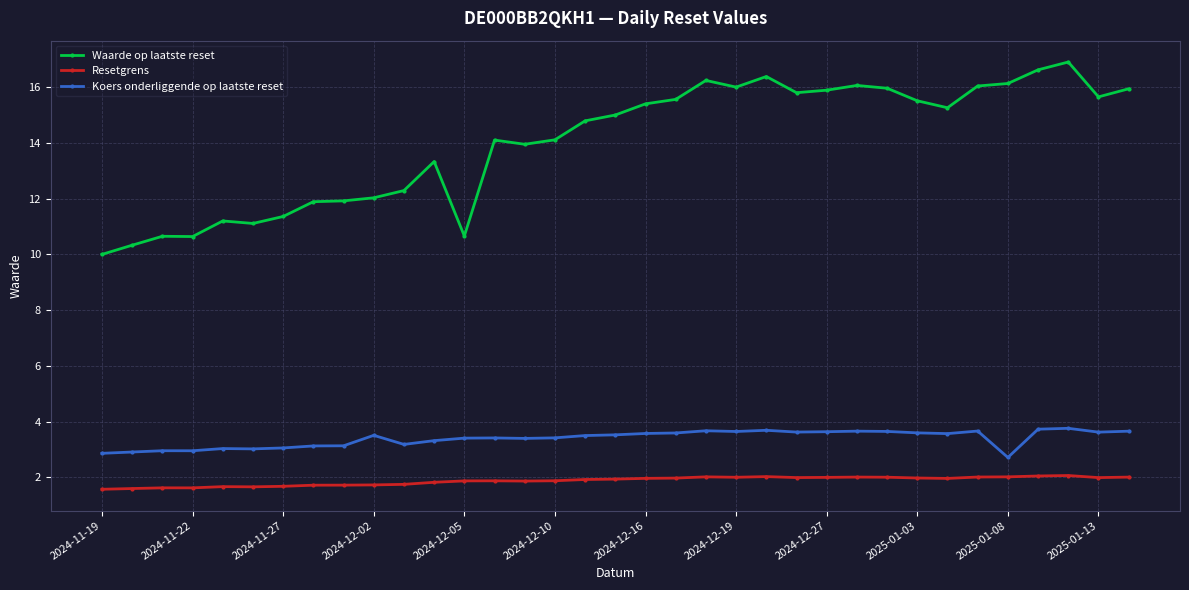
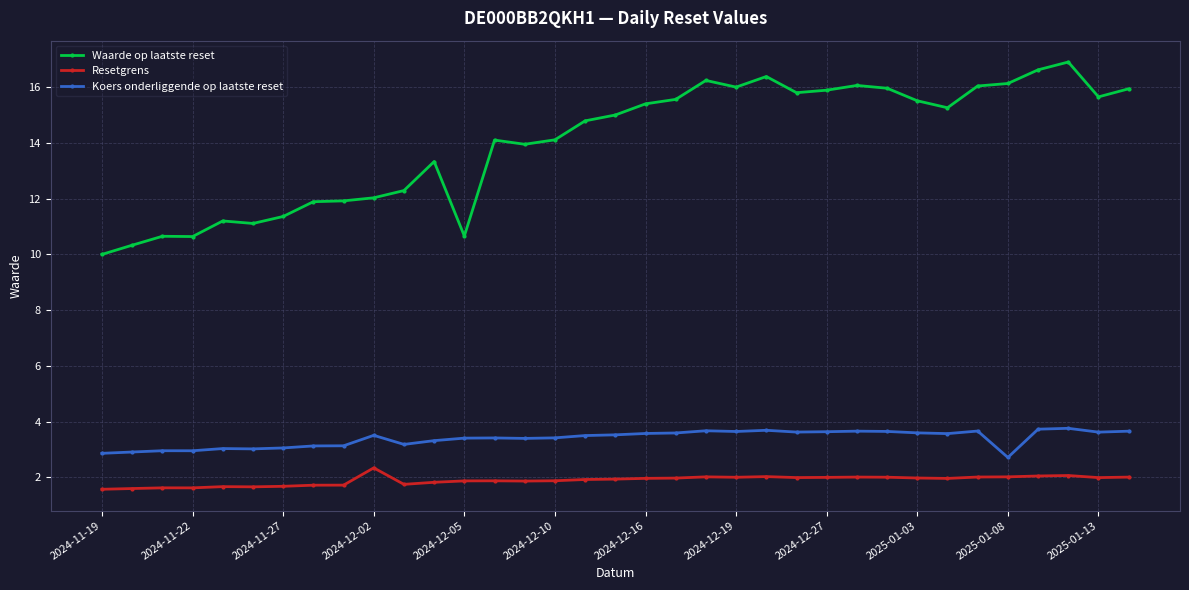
Resetgrens, 2024-12-02: 1.7 -> 2.3
